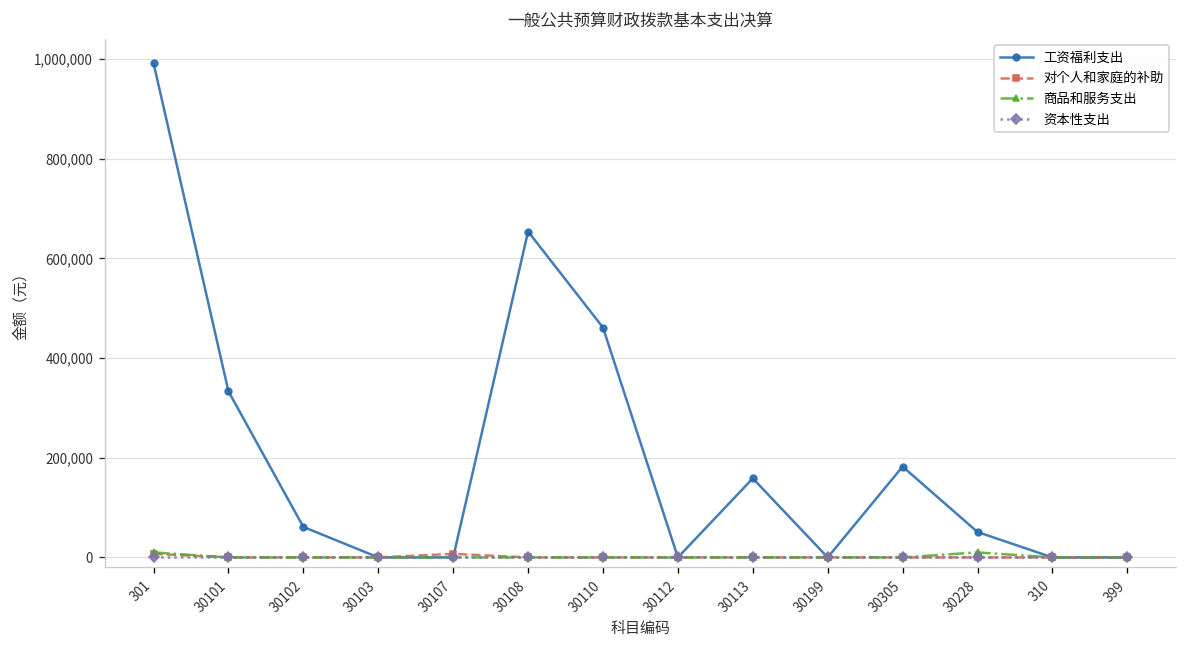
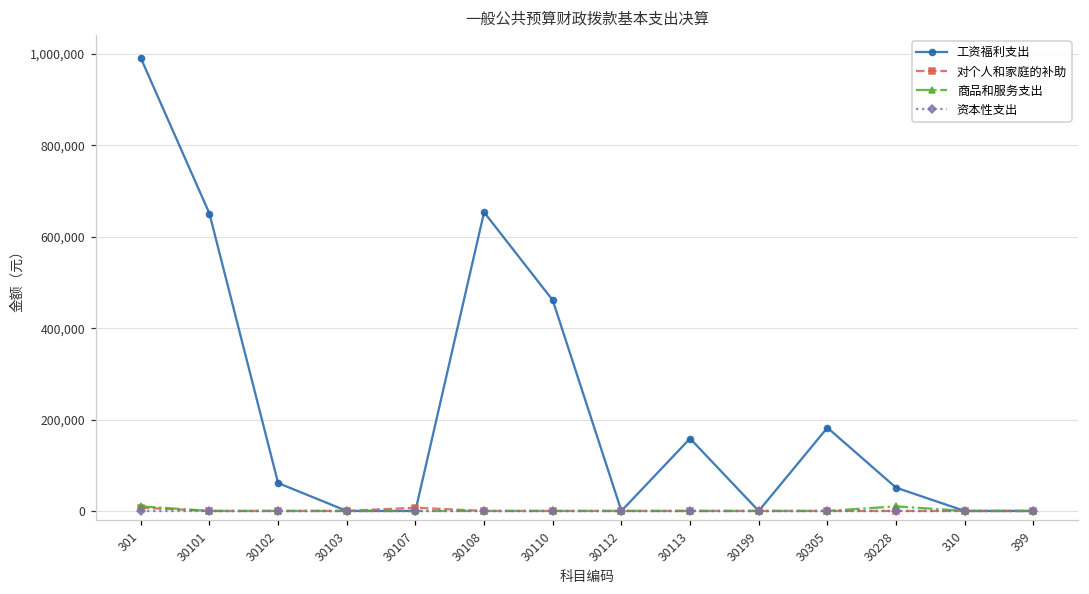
工资福利支出, 30101: 330,000 -> 650,000
